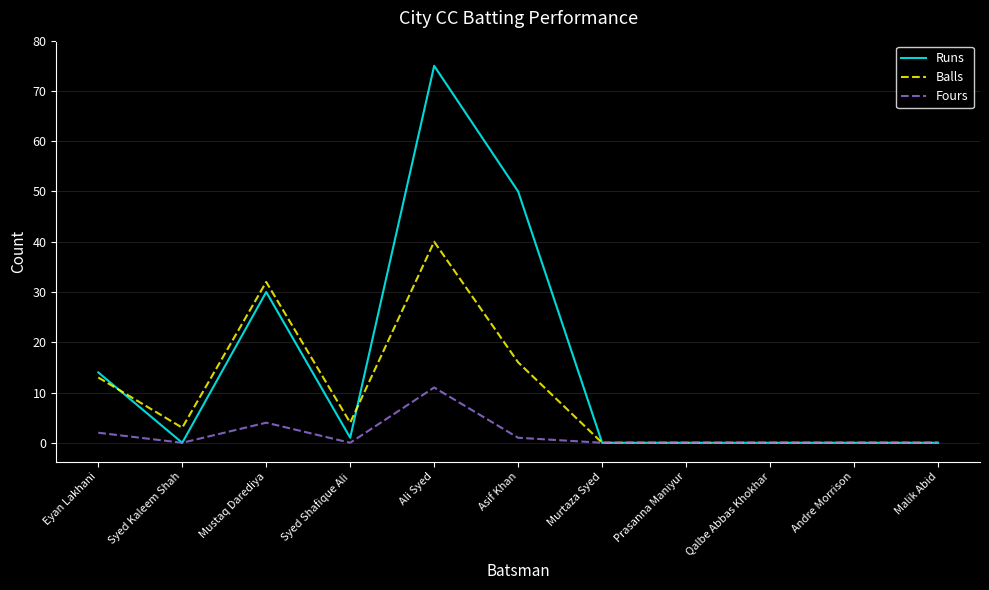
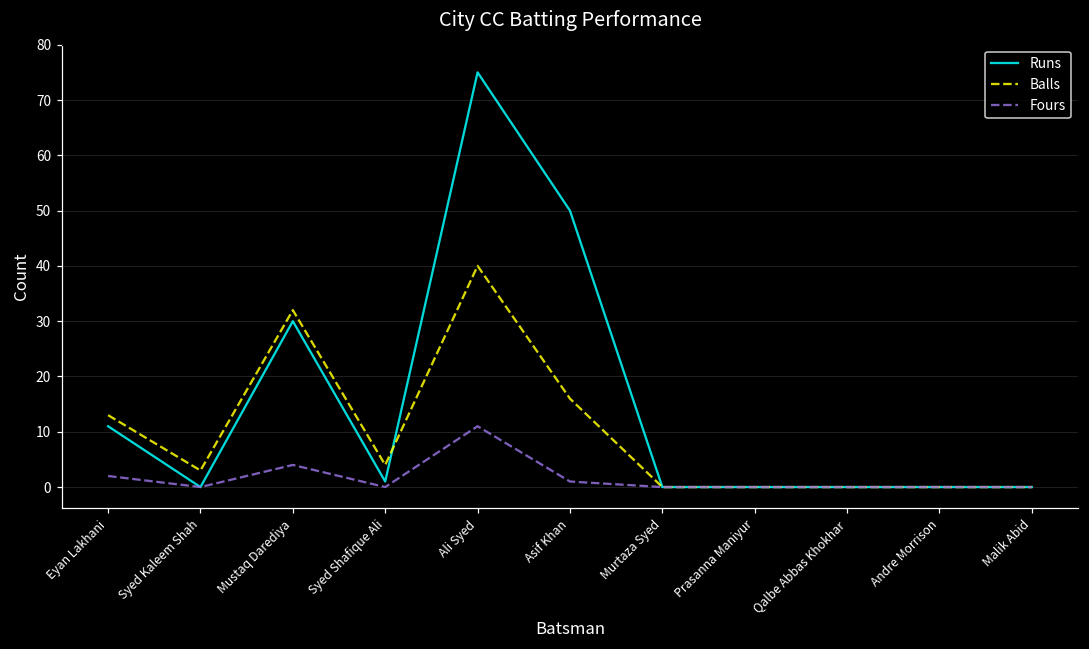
Runs, Eyan Lakhani: 14 -> 11
